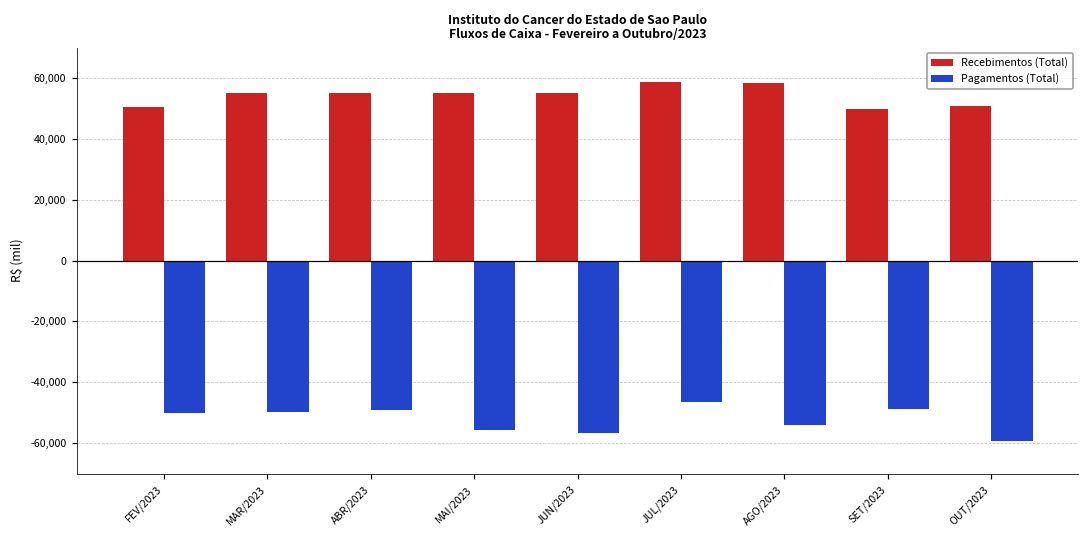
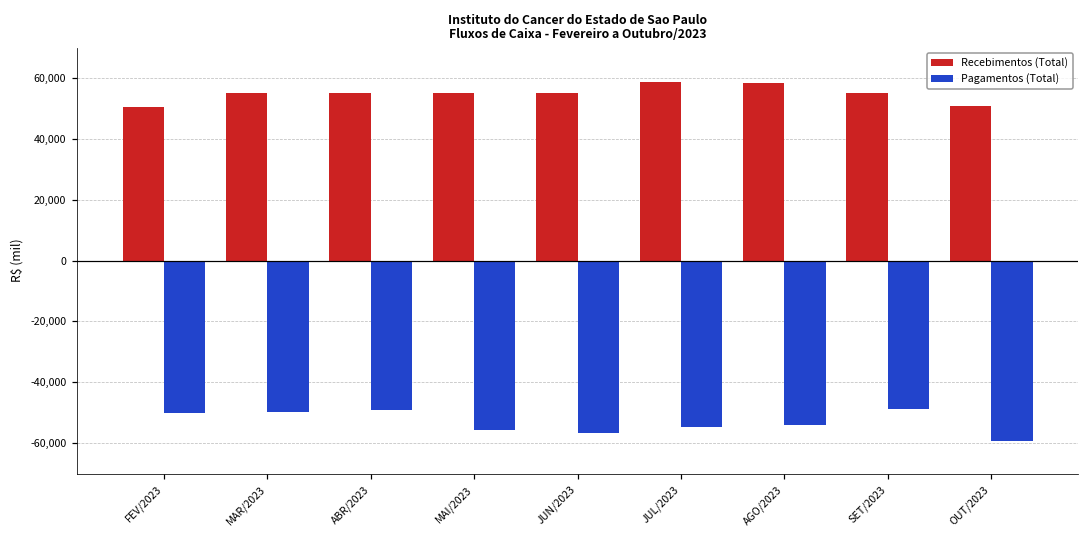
Pagamentos (Total), JUL/2023: -47,000 -> -55,000
Recebimentos (Total), SET/2023: 50,000 -> 55,000
